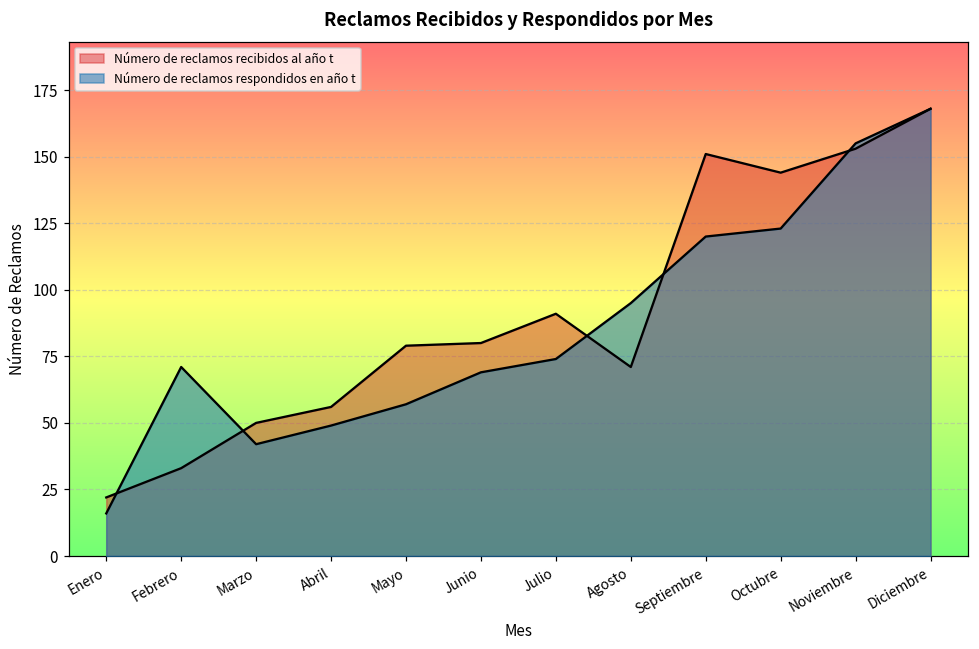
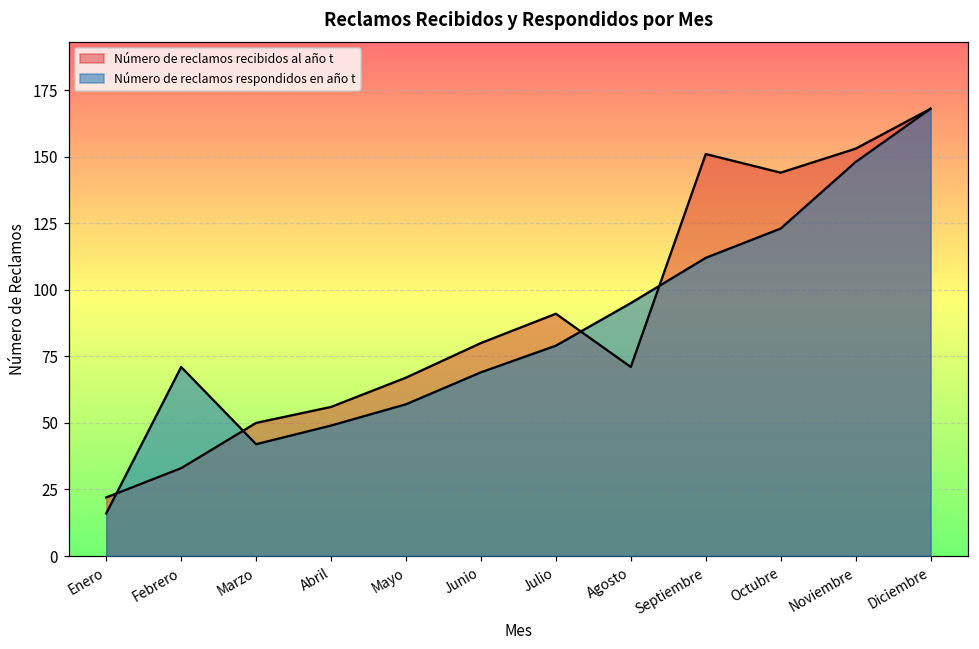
Número de reclamos recibidos al año t, Mayo: 79 -> 67
Número de reclamos respondidos en año t, Julio: 74 -> 79
Número de reclamos respondidos en año t, Septiembre: 120 -> 112
Número de reclamos respondidos en año t, Noviembre: 155 -> 148
